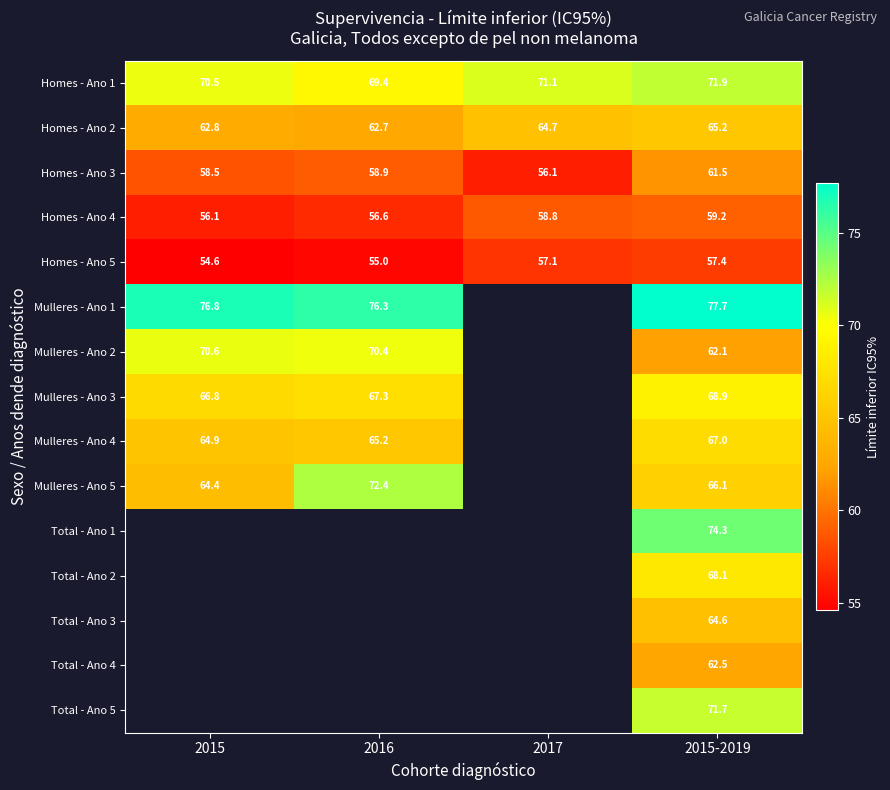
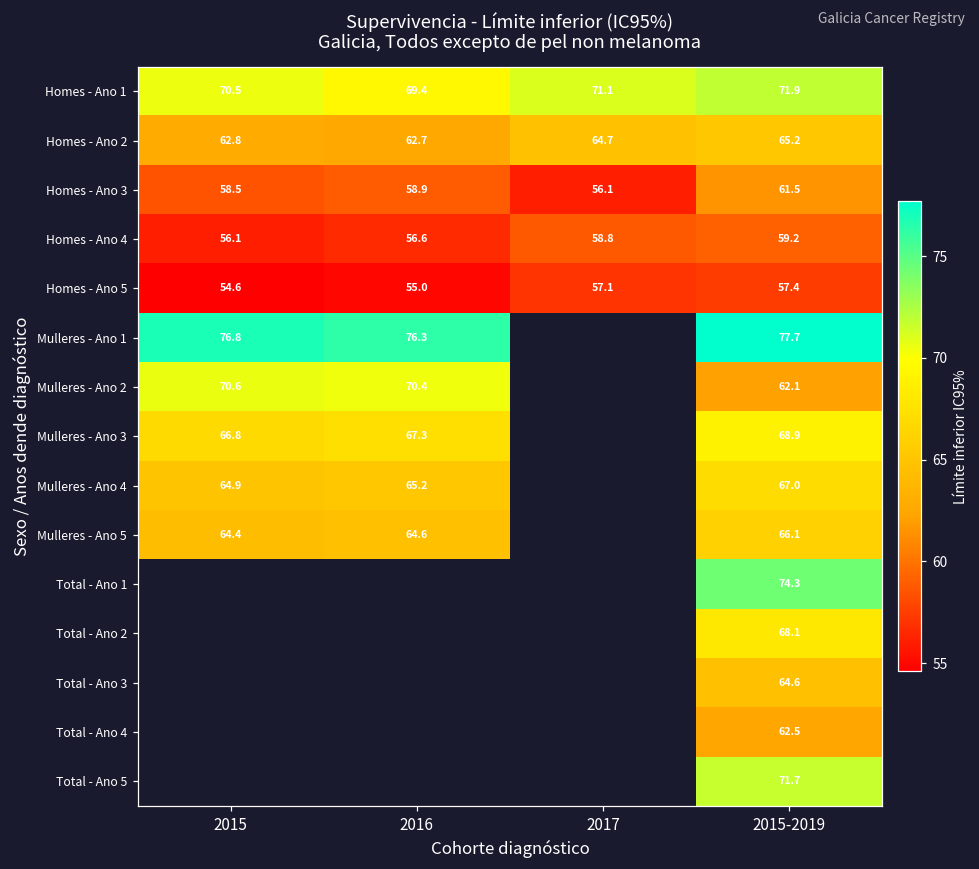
Mulleres - Ano 5, 2016: 72.4 -> 64.6
